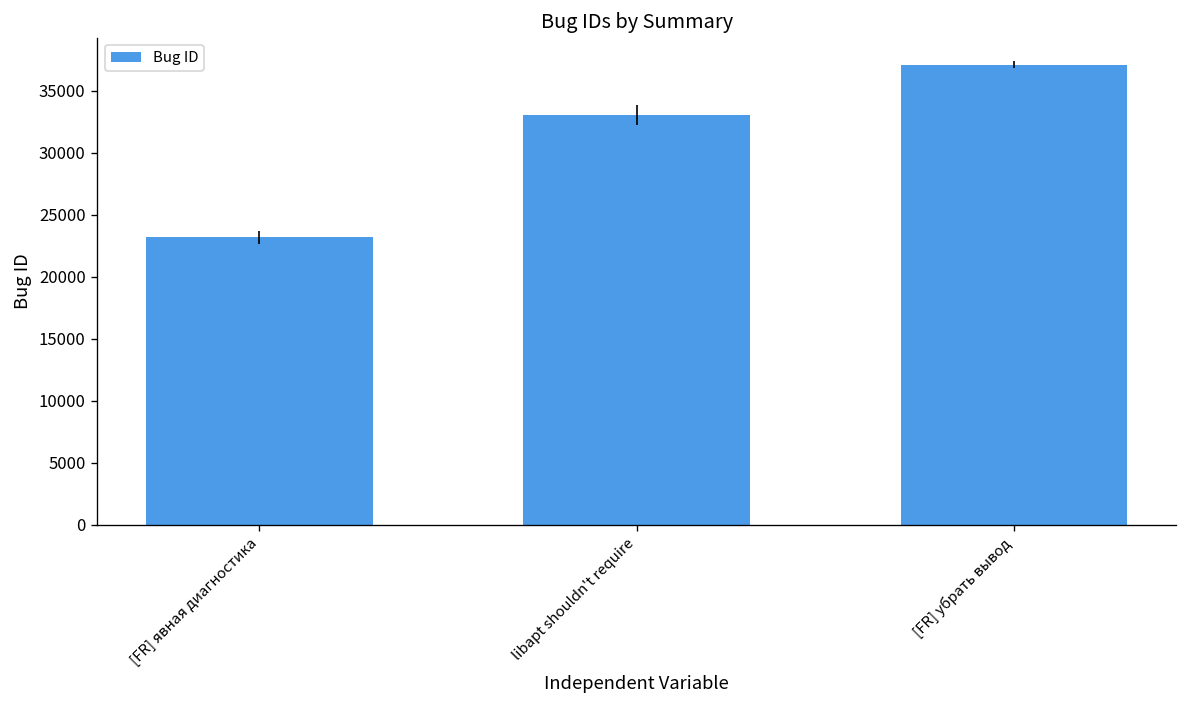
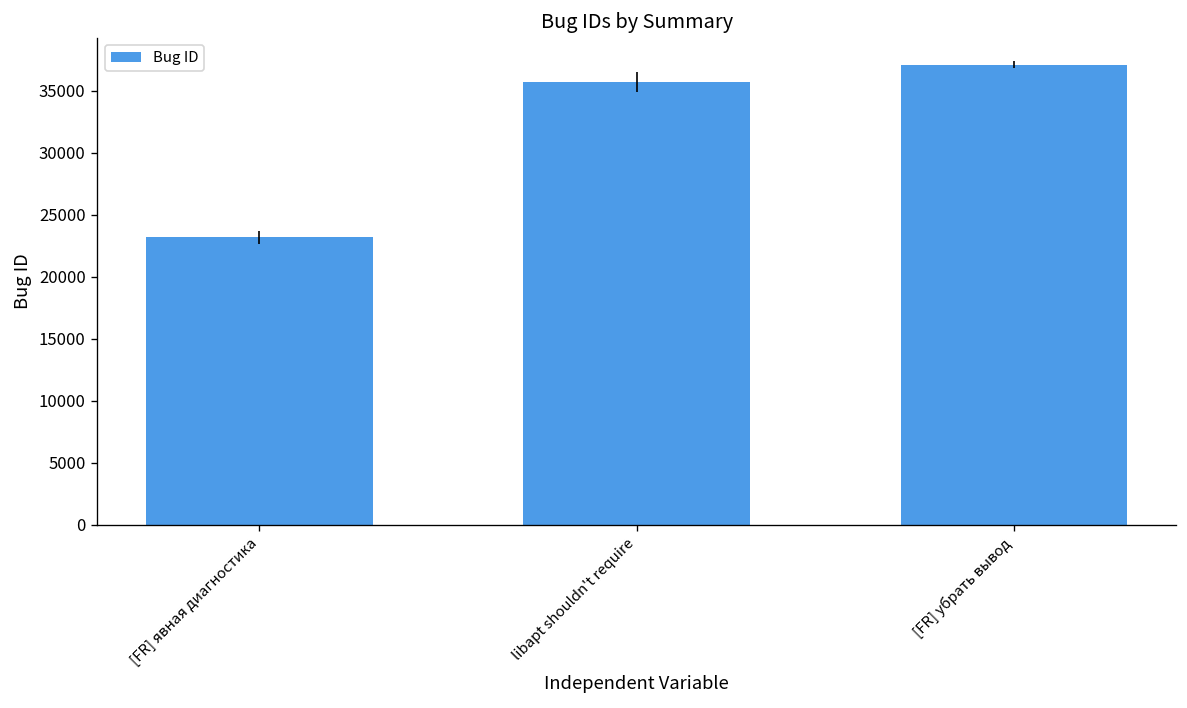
libapt shouldn't require: 33000 -> 35700
